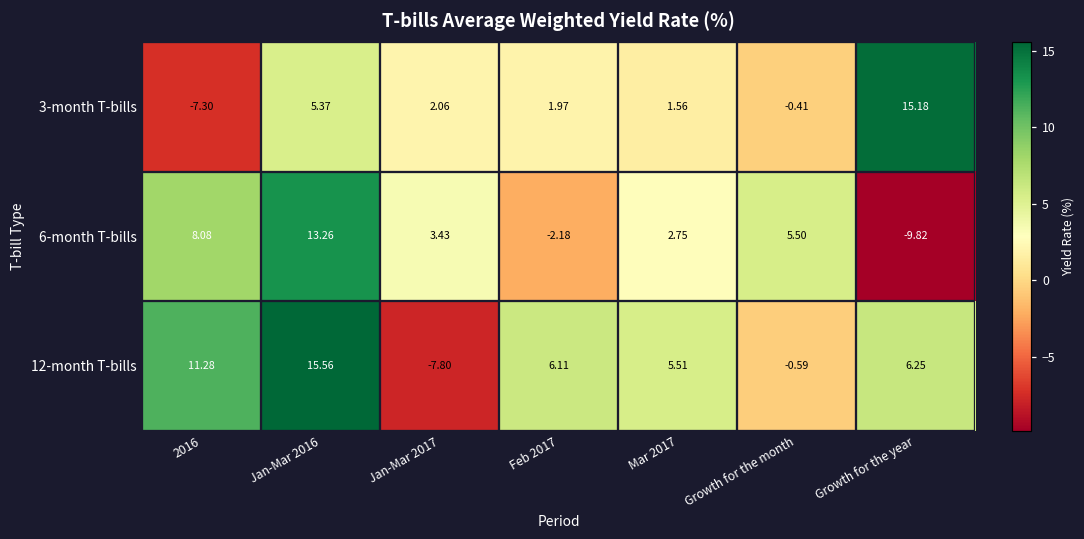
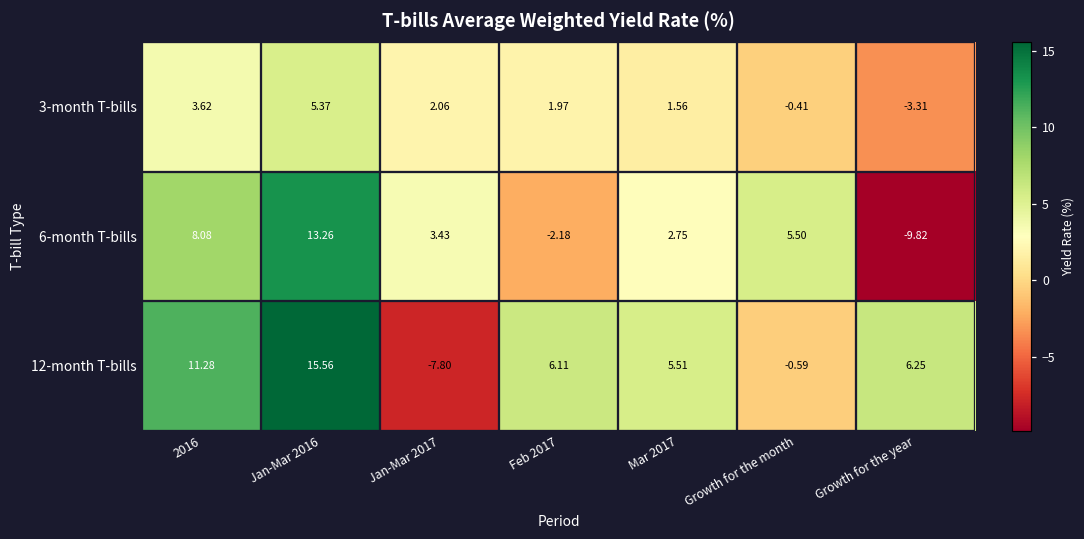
3-month T-bills, 2016: -7.30 -> 3.62
3-month T-bills, Growth for the year: 15.18 -> -3.31
